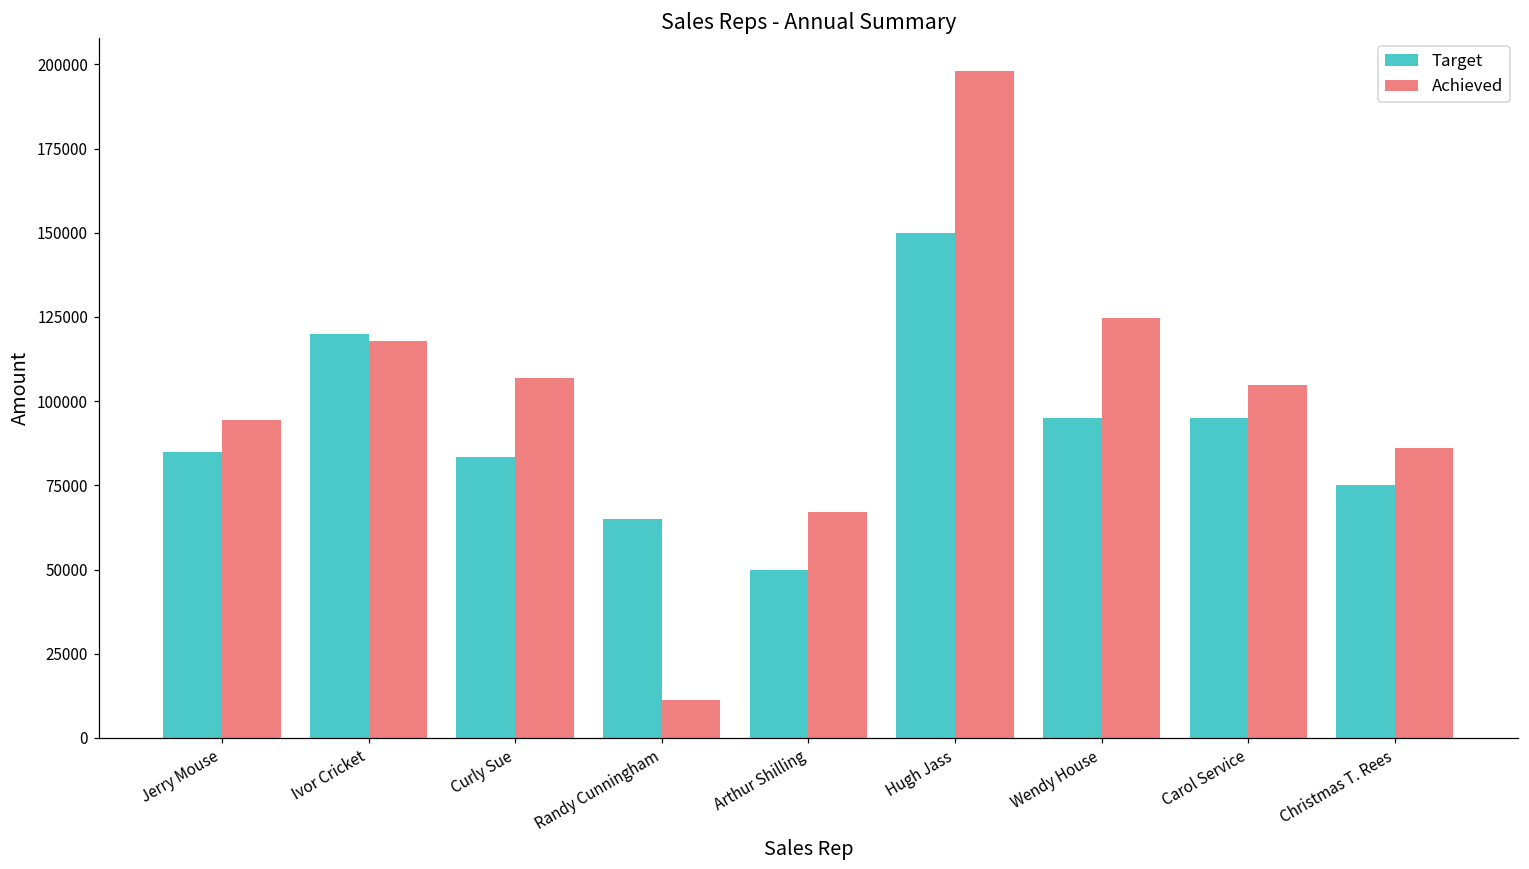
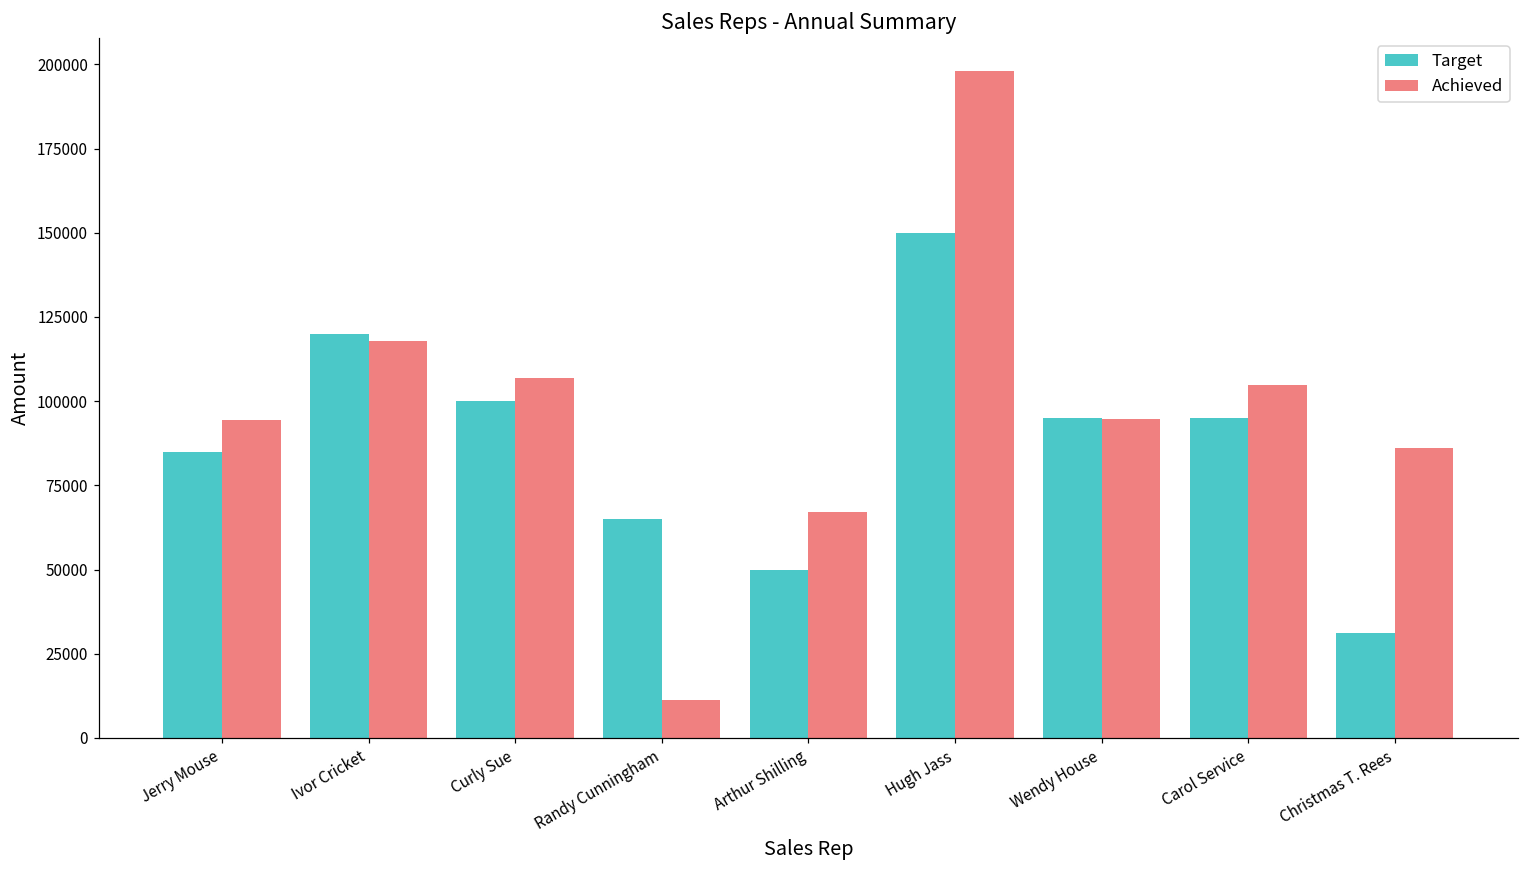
Target, Curly Sue: 83000 -> 100000
Achieved, Wendy House: 125000 -> 95000
Target, Christmas T. Rees: 75000 -> 31000
